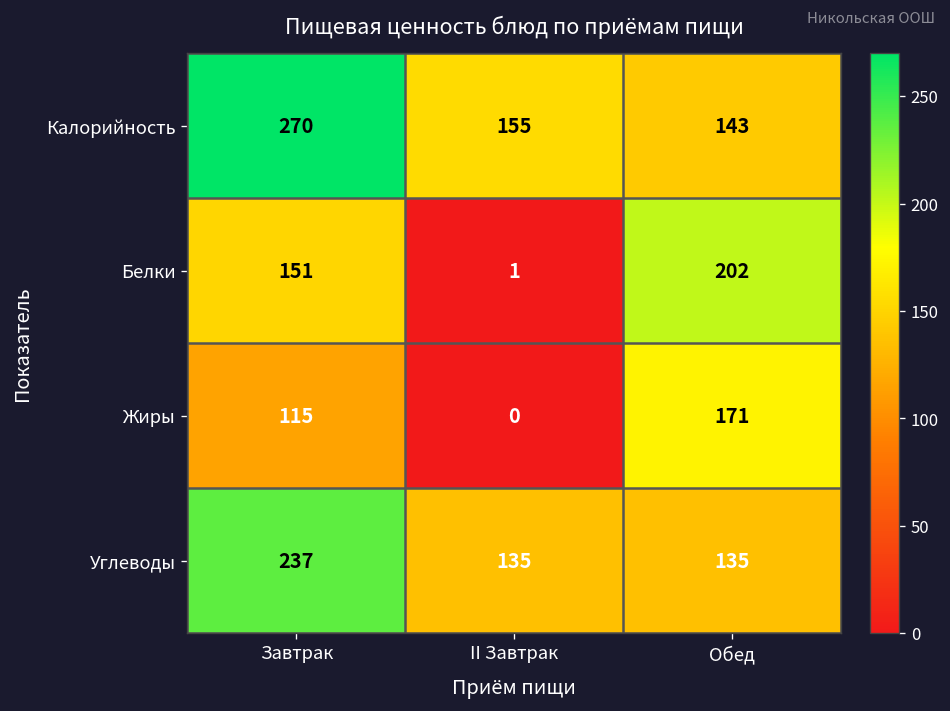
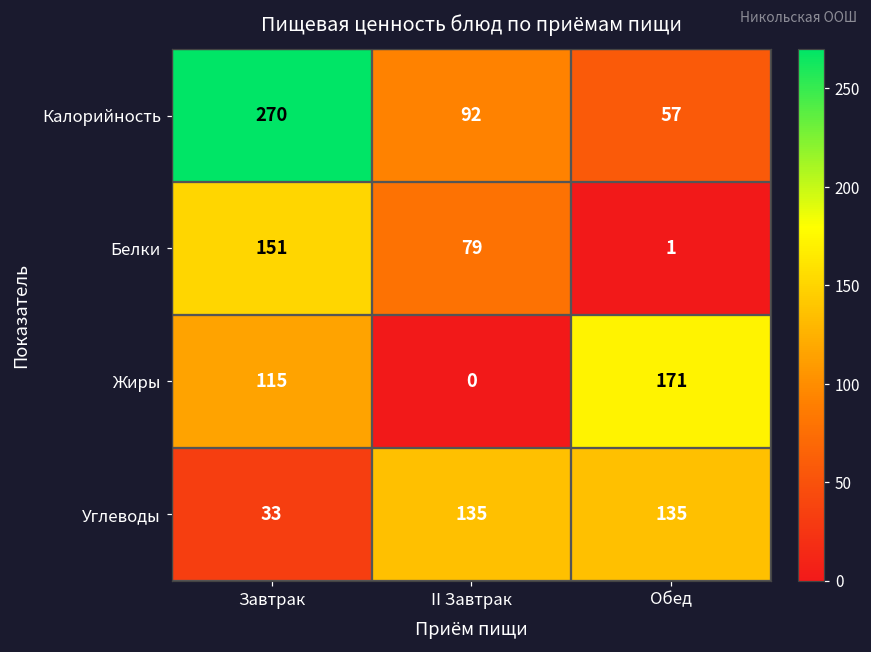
Калорийность, II Завтрак: 155 -> 92
Калорийность, Обед: 143 -> 57
Белки, II Завтрак: 1 -> 79
Белки, Обед: 202 -> 1
Углеводы, Завтрак: 237 -> 33
